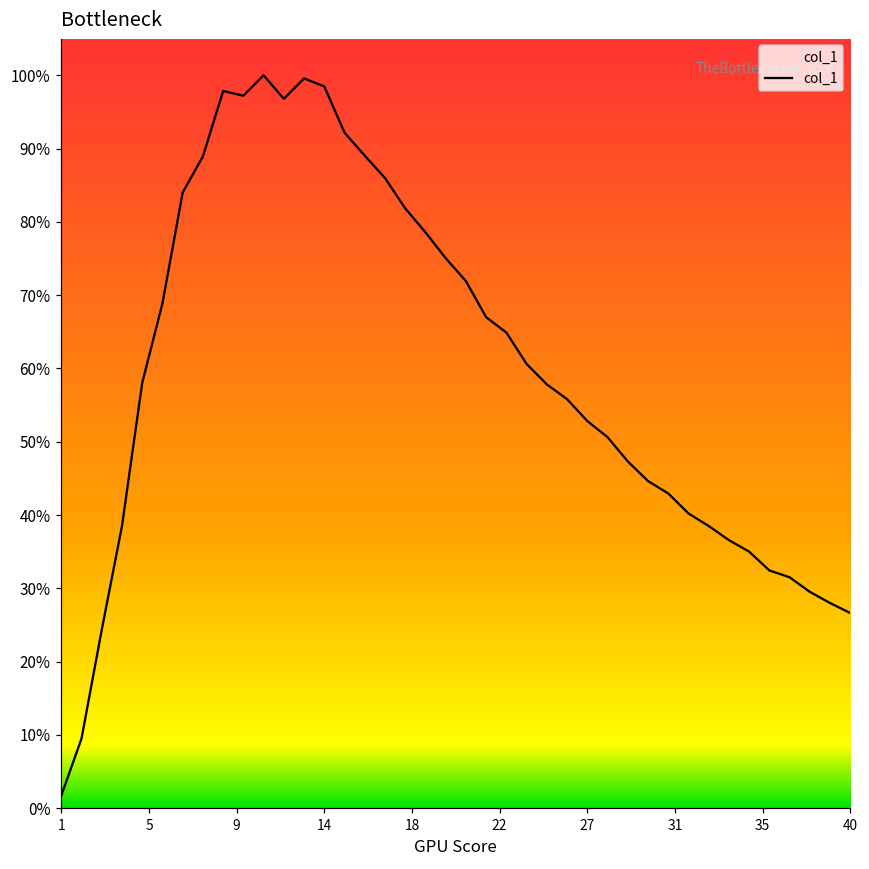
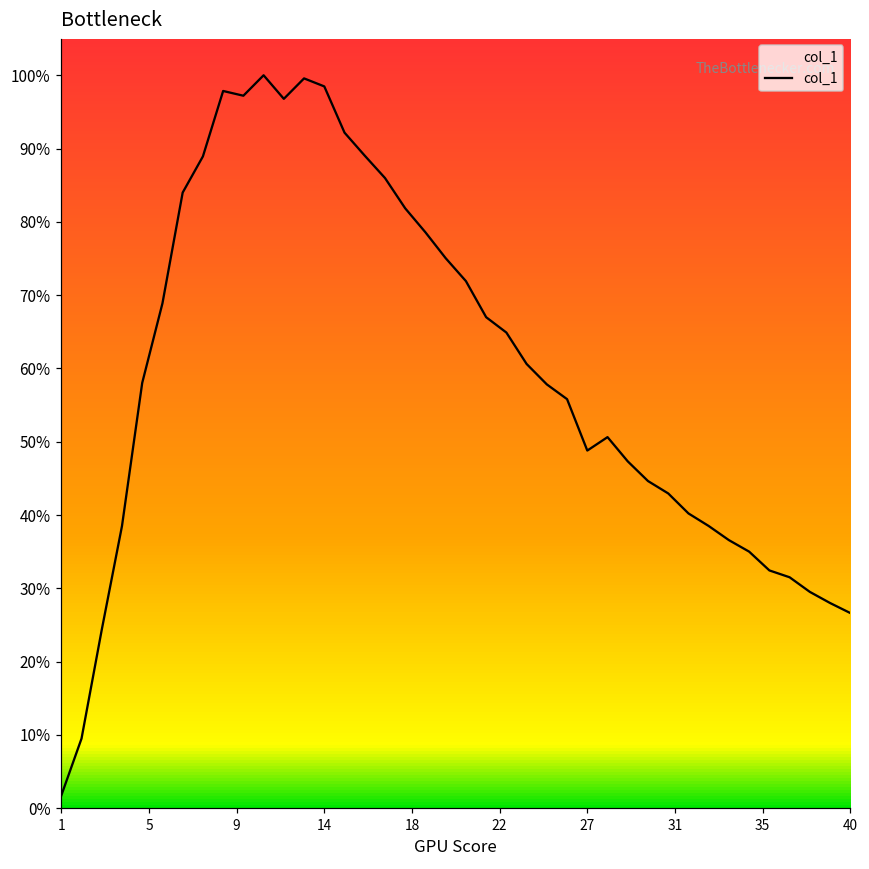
27: 53% -> 49%
